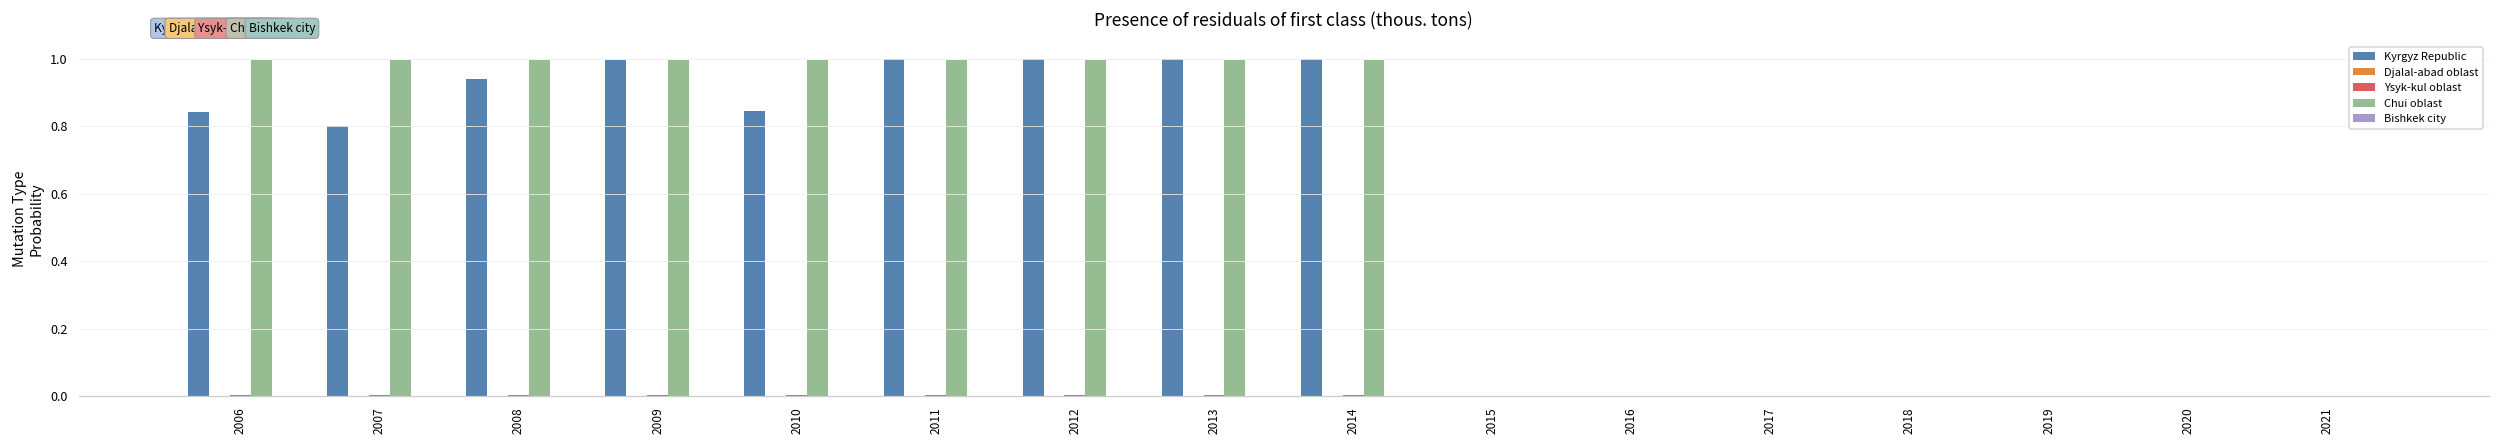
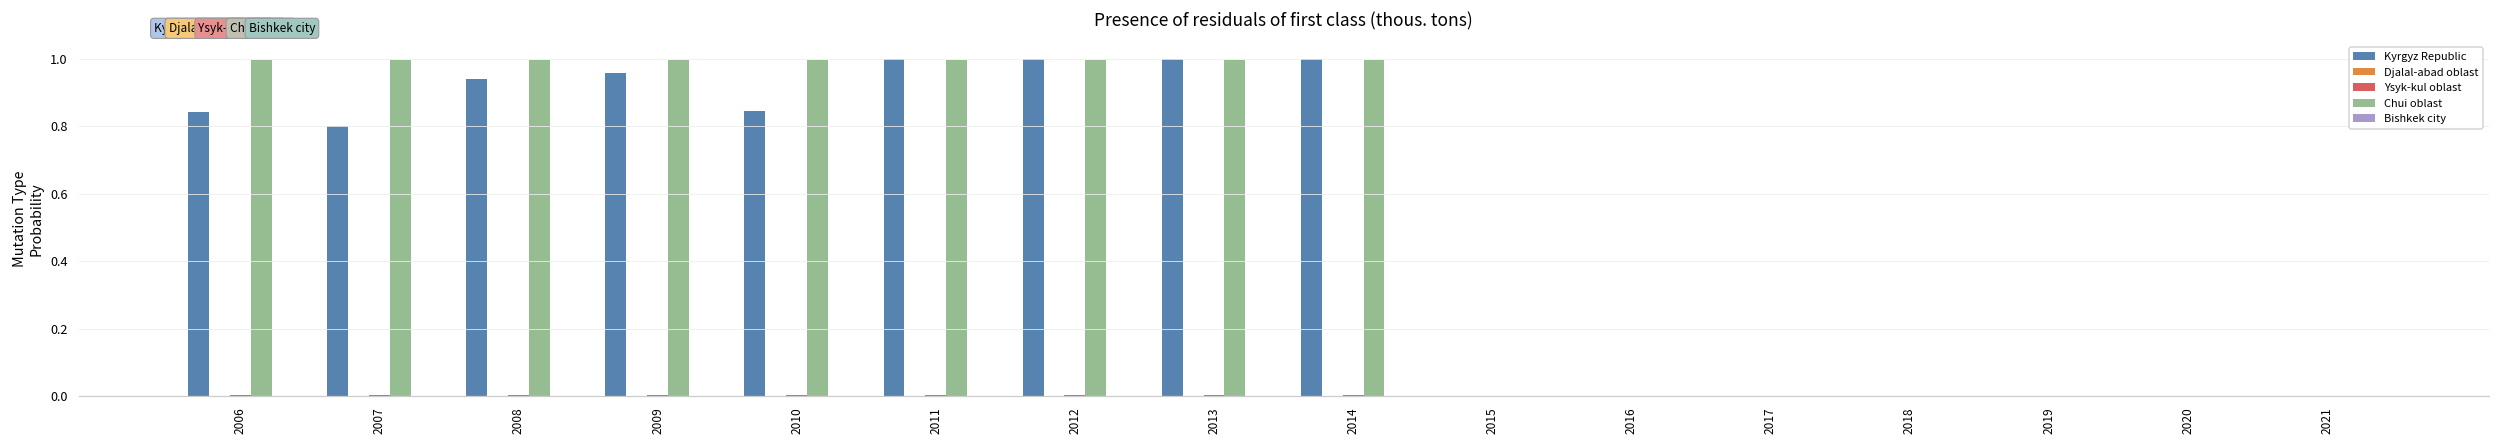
Kyrgyz Republic, 2009: 1.00 -> 0.96
